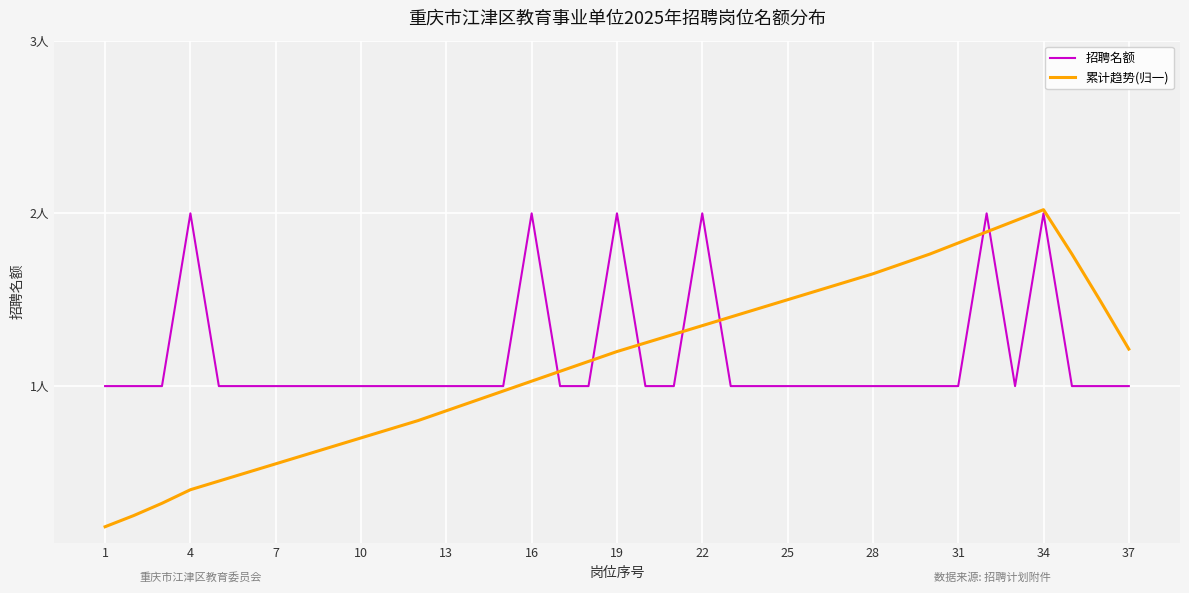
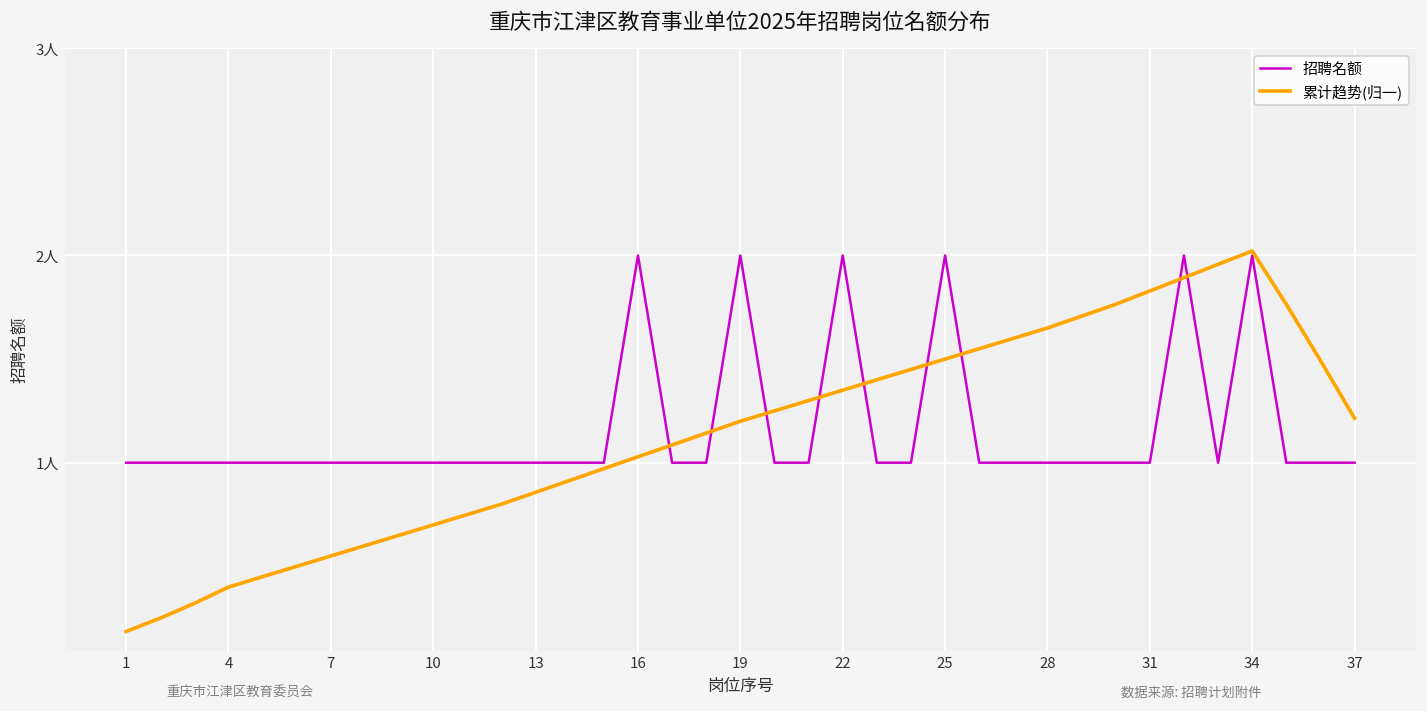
招聘名额, 4: 2人 -> 1人
招聘名额, 25: 1人 -> 2人
